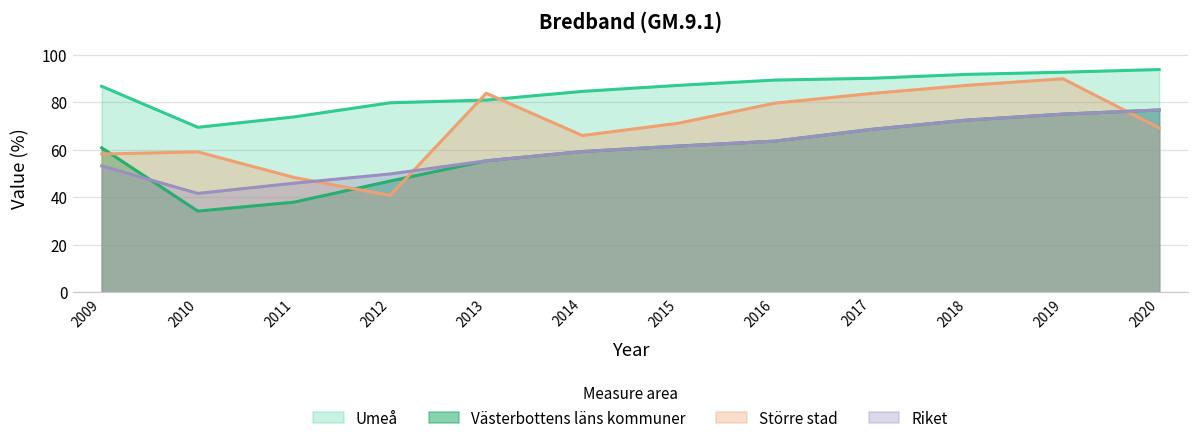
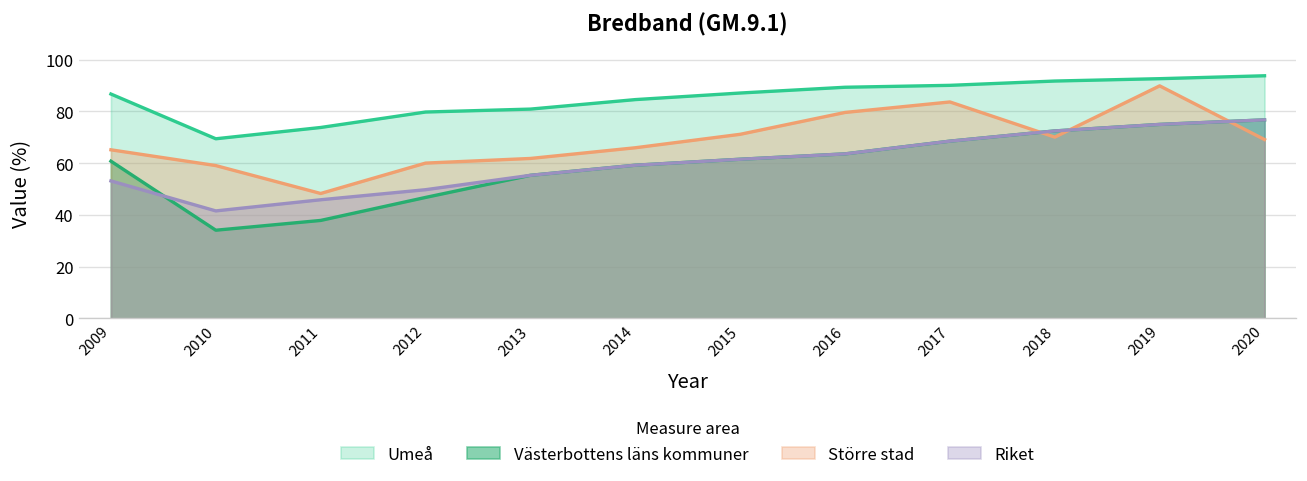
Större stad, 2009: 58 -> 65
Större stad, 2012: 41 -> 60
Större stad, 2013: 84 -> 62
Större stad, 2018: 87 -> 70
